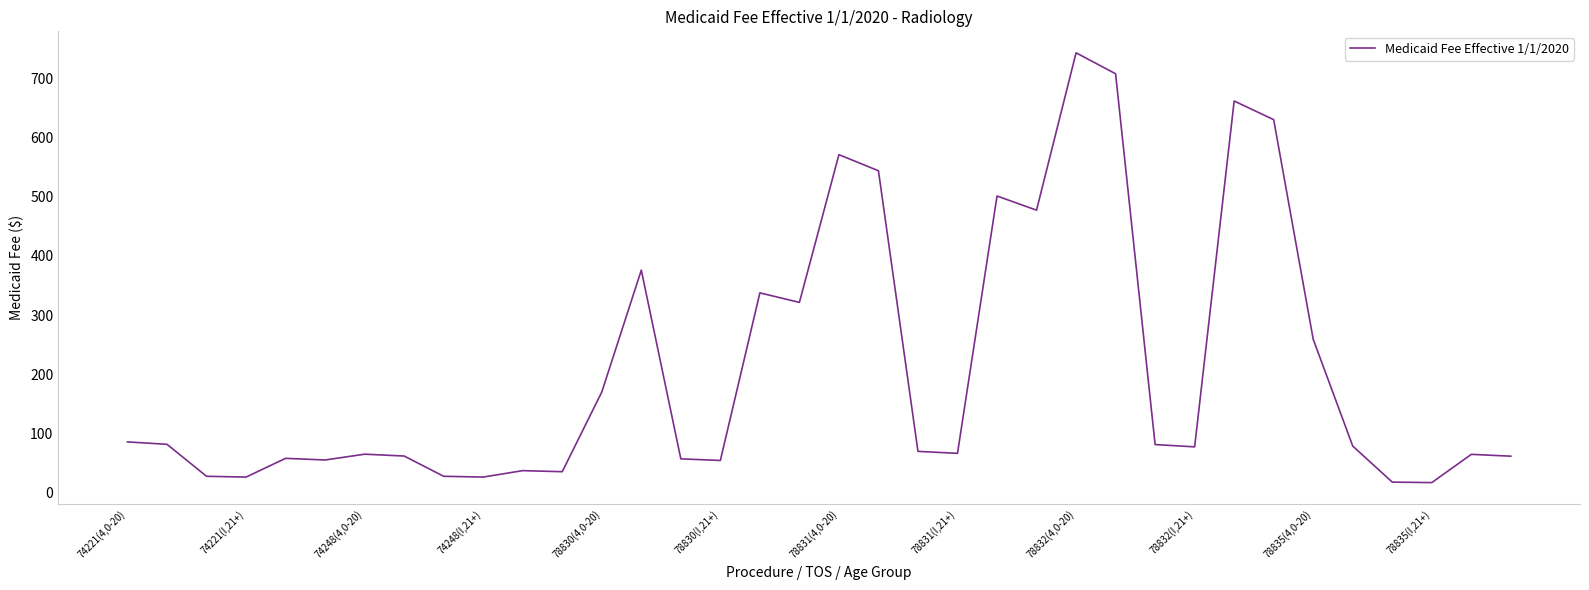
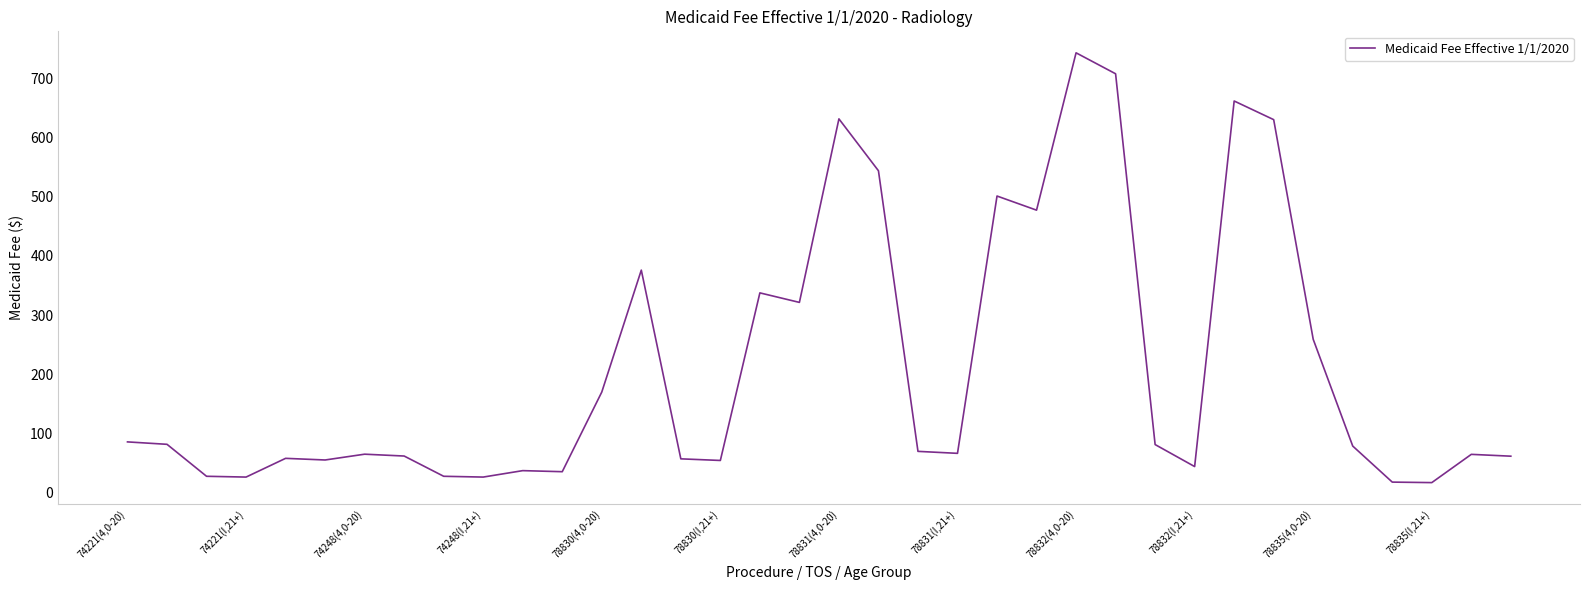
78831(4,0-20): 570 -> 630
78832(I,21+): 80 -> 40
